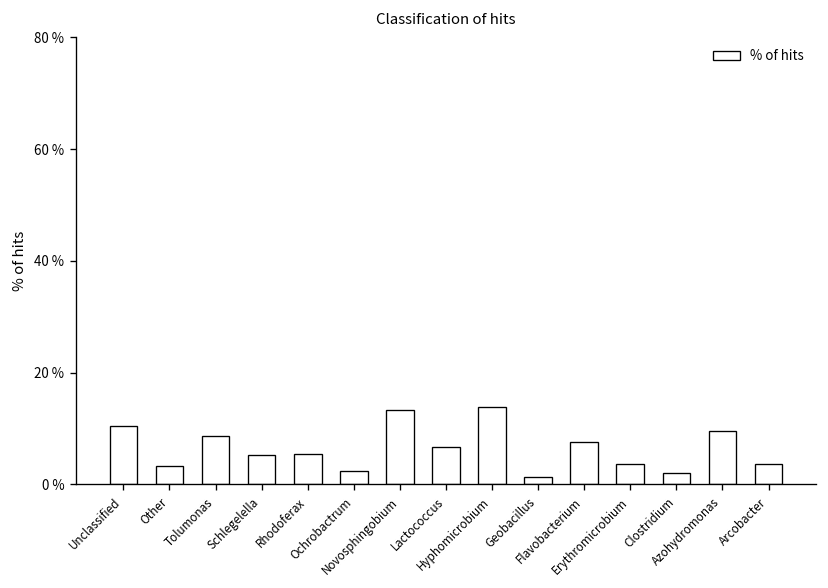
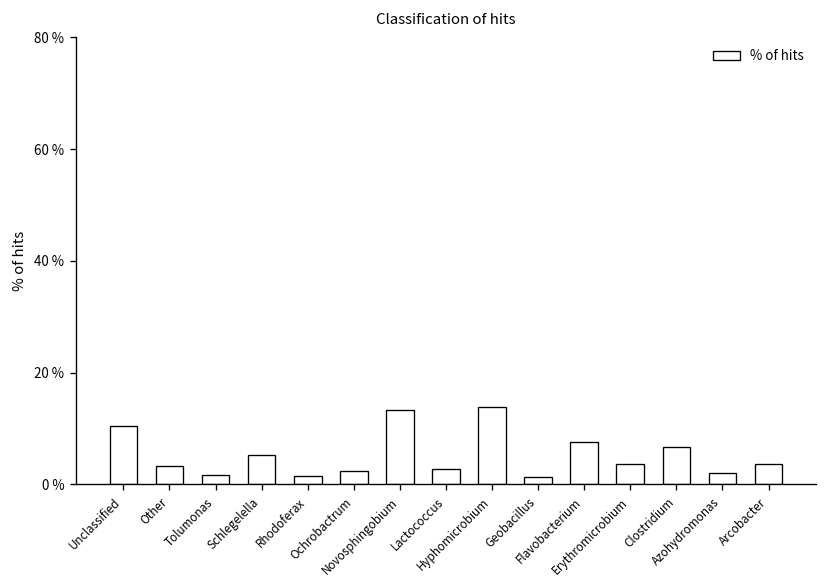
Tolumonas: 9 % -> 2 %
Rhodoferax: 6 % -> 2 %
Lactococcus: 7 % -> 3 %
Clostridium: 2 % -> 7 %
Azohydromonas: 10 % -> 2 %
